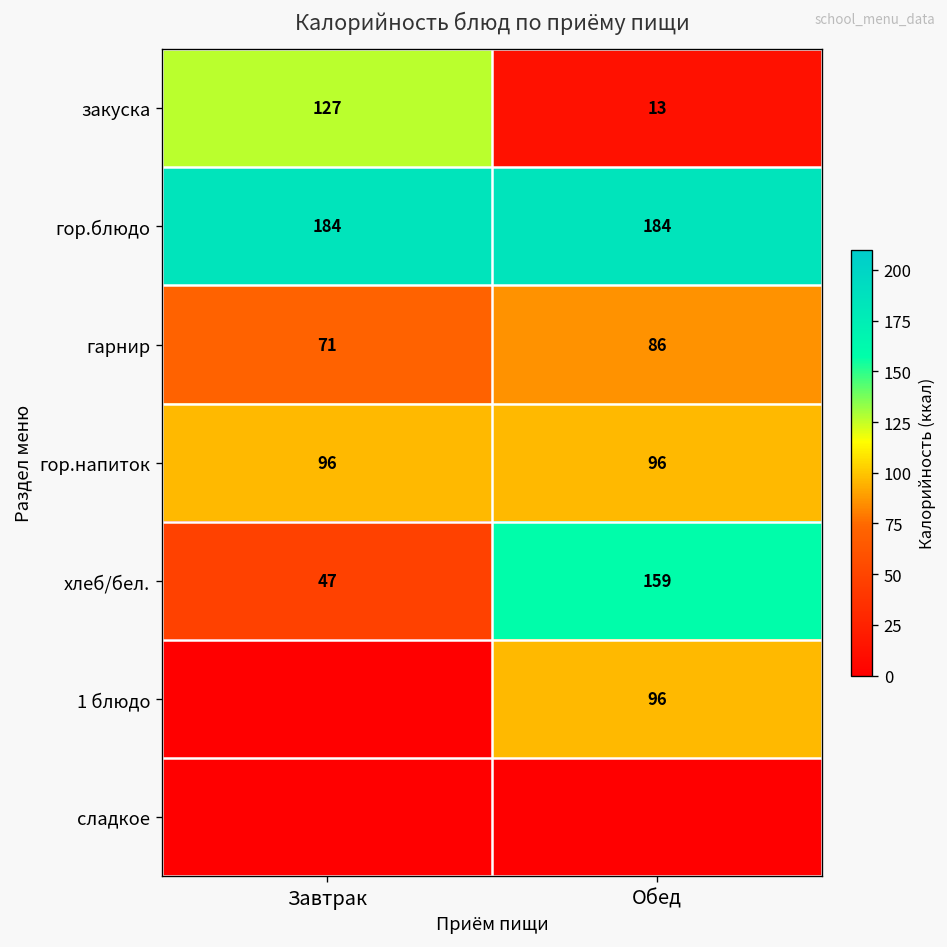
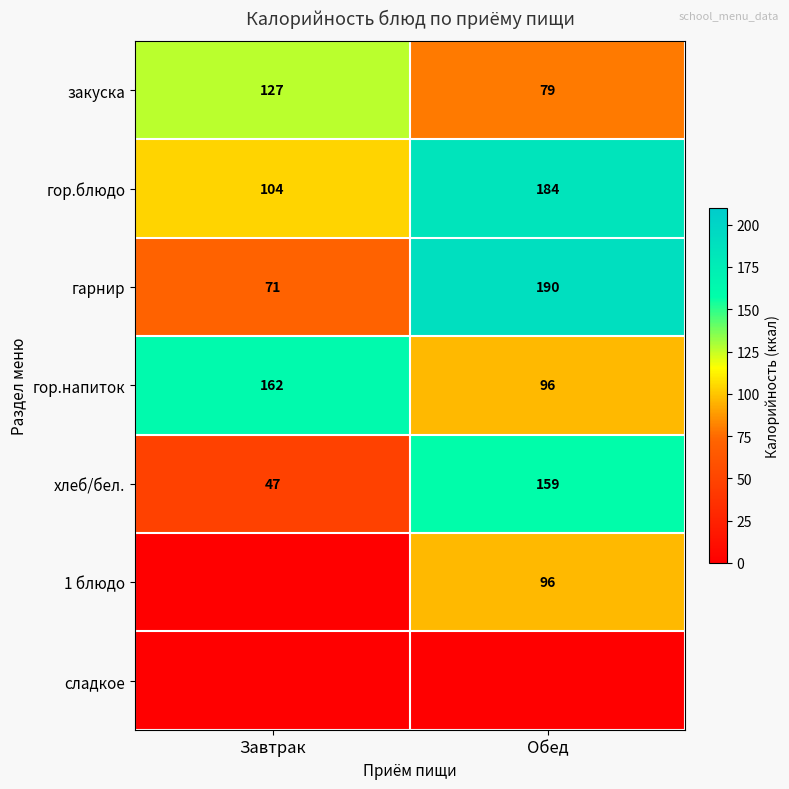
закуска, Обед: 13 -> 79
гор.блюдо, Завтрак: 184 -> 104
гарнир, Обед: 86 -> 190
гор.напиток, Завтрак: 96 -> 162
